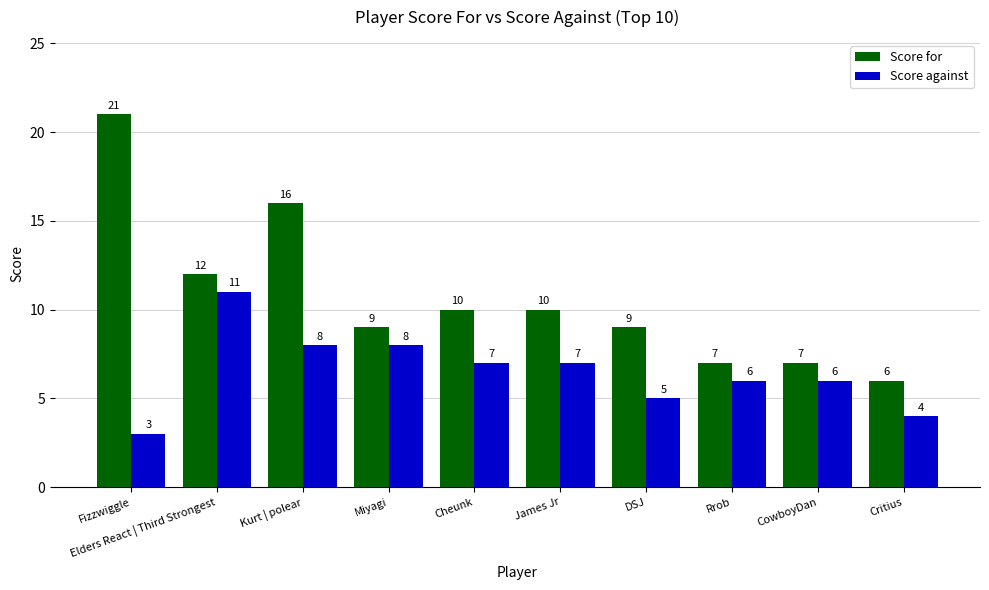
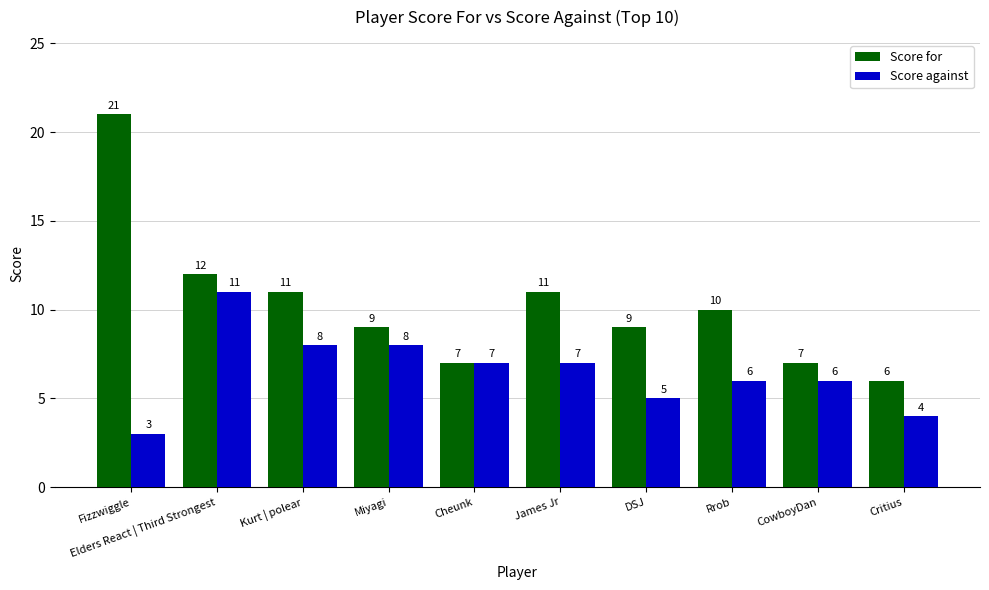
Score for, Kurt | polear: 16 -> 11
Score for, Cheunk: 10 -> 7
Score for, James Jr: 10 -> 11
Score for, Rrob: 7 -> 10
